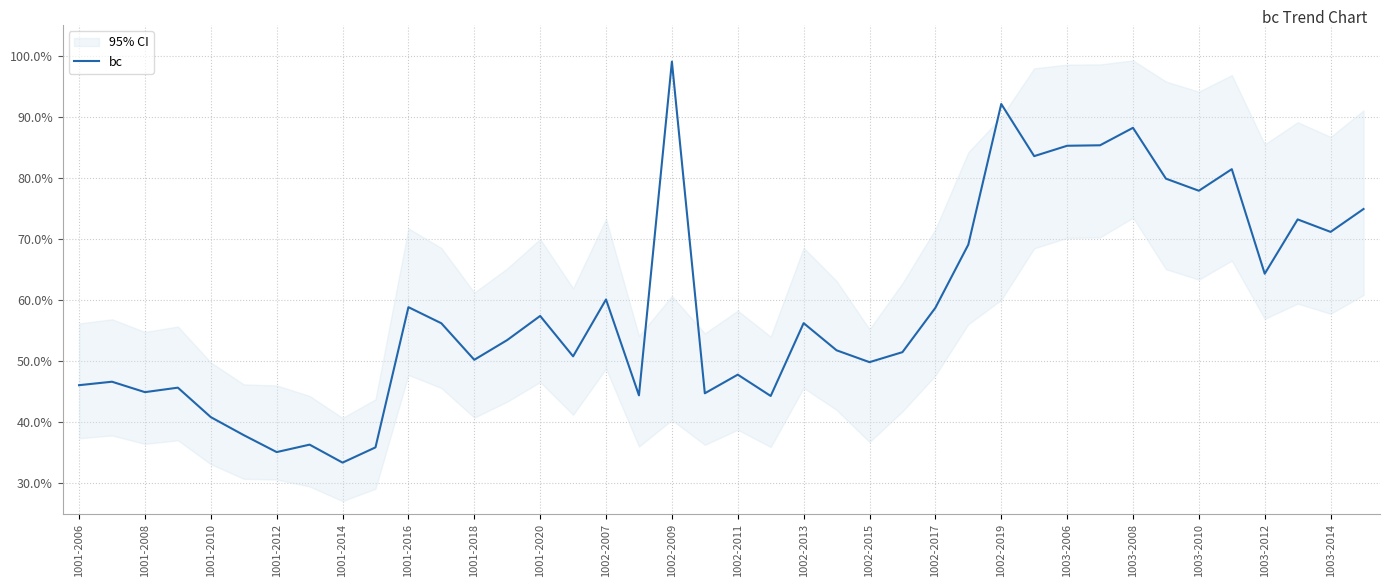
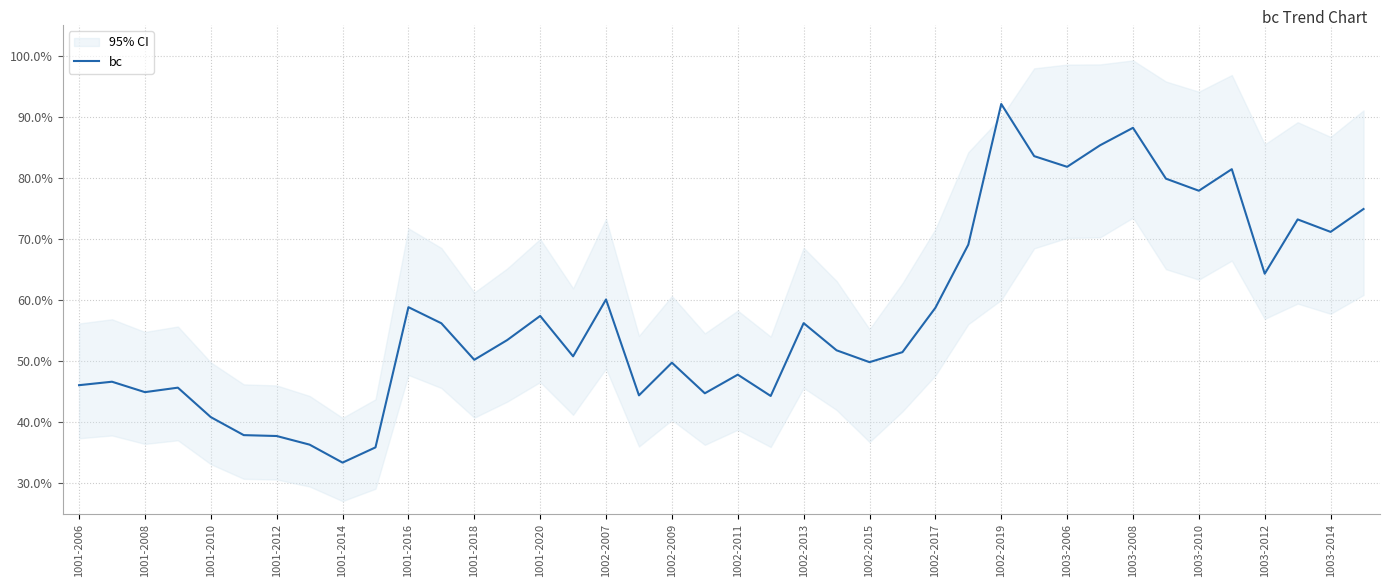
bc, 1001-2012: 35% -> 38%
bc, 1002-2009: 99% -> 50%
bc, 1003-2006: 85% -> 82%
